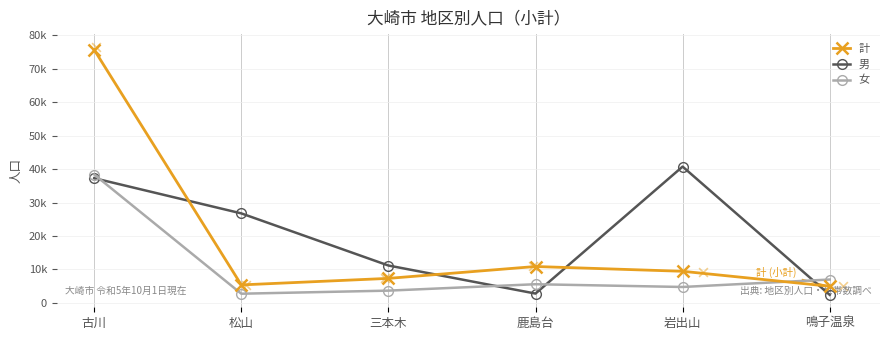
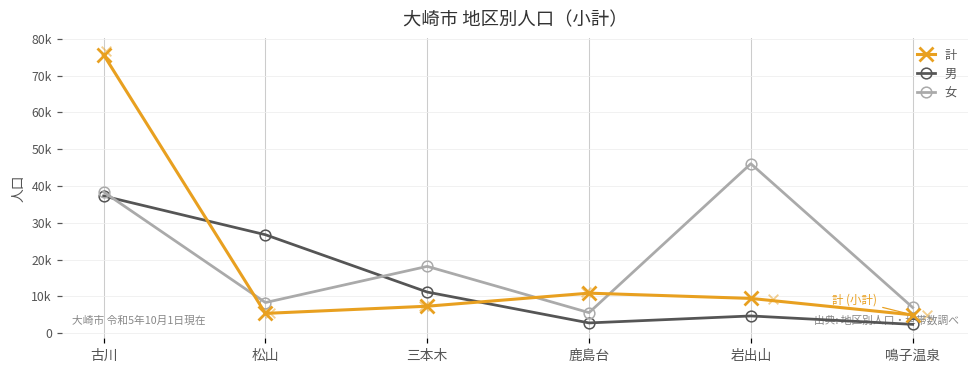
女, 松山: 3000 -> 8000
女, 三本木: 4000 -> 18000
男, 岩出山: 41000 -> 5000
女, 岩出山: 5000 -> 46000
